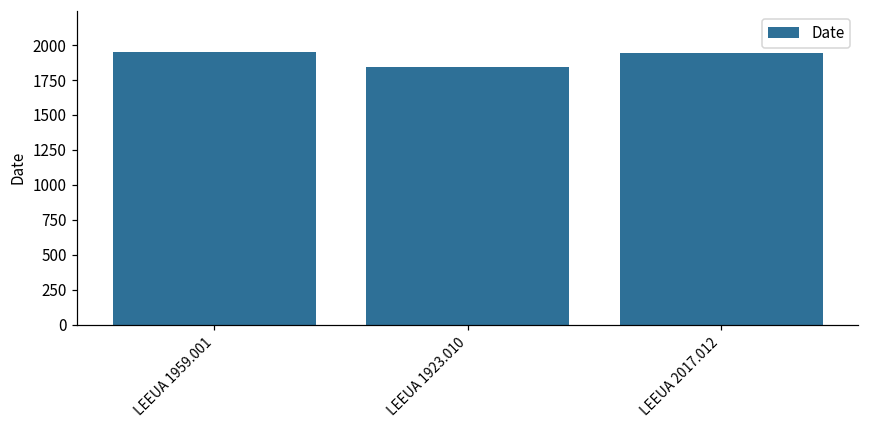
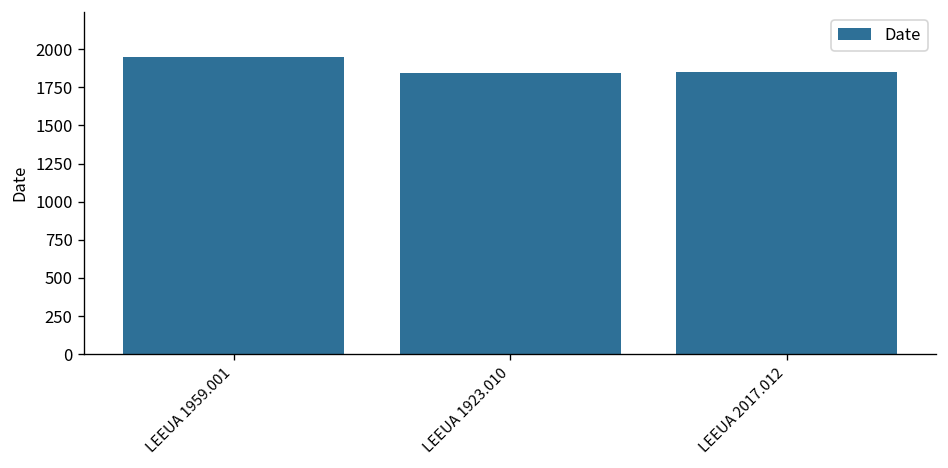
LEEUA 2017.012: 1950 -> 1850
